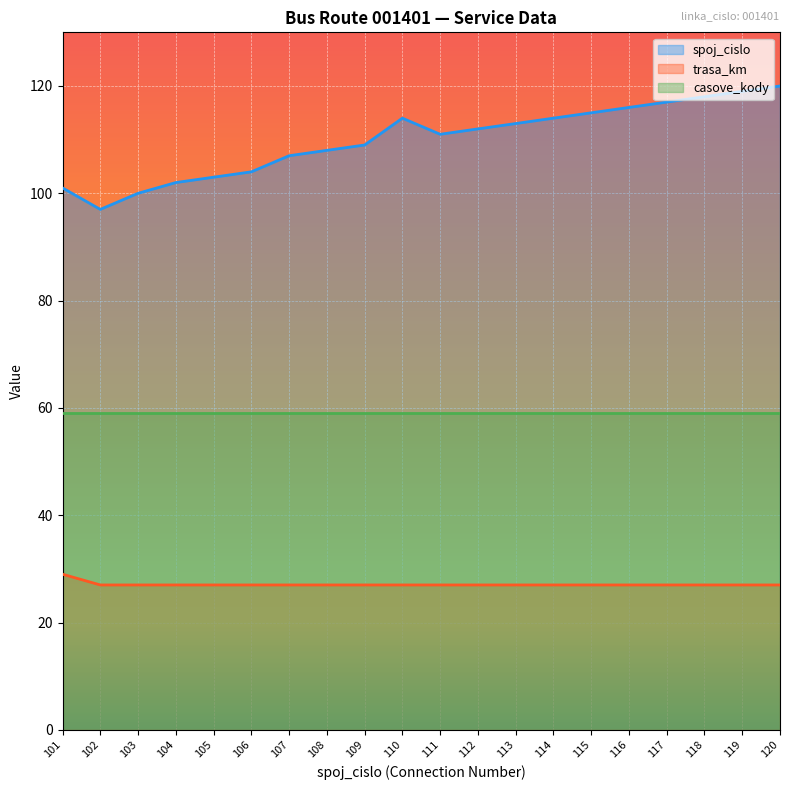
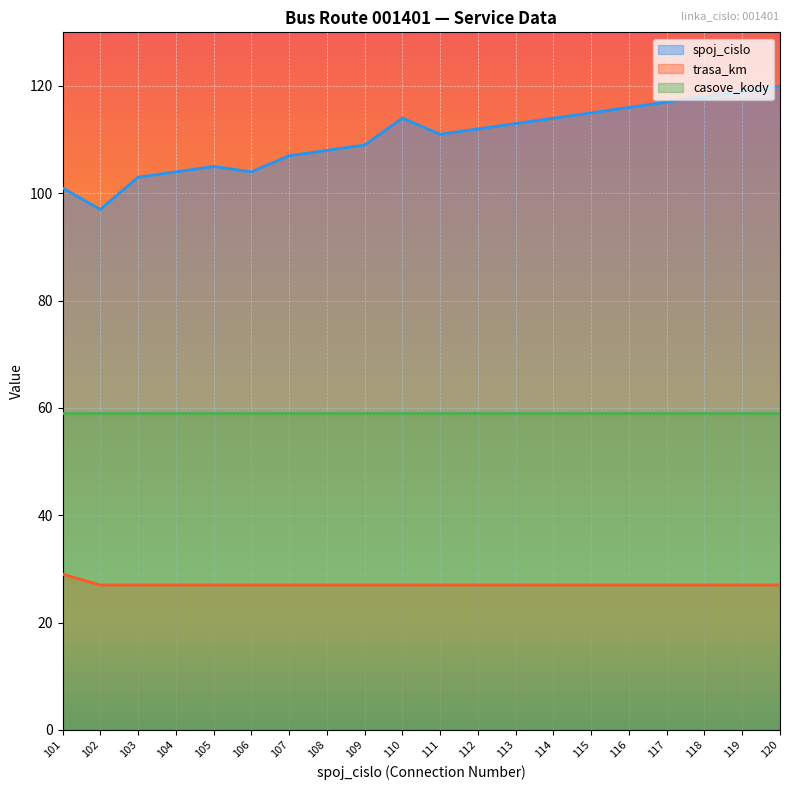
spoj_cislo, 103: 100 -> 103
spoj_cislo, 104: 102 -> 104
spoj_cislo, 105: 103 -> 105
